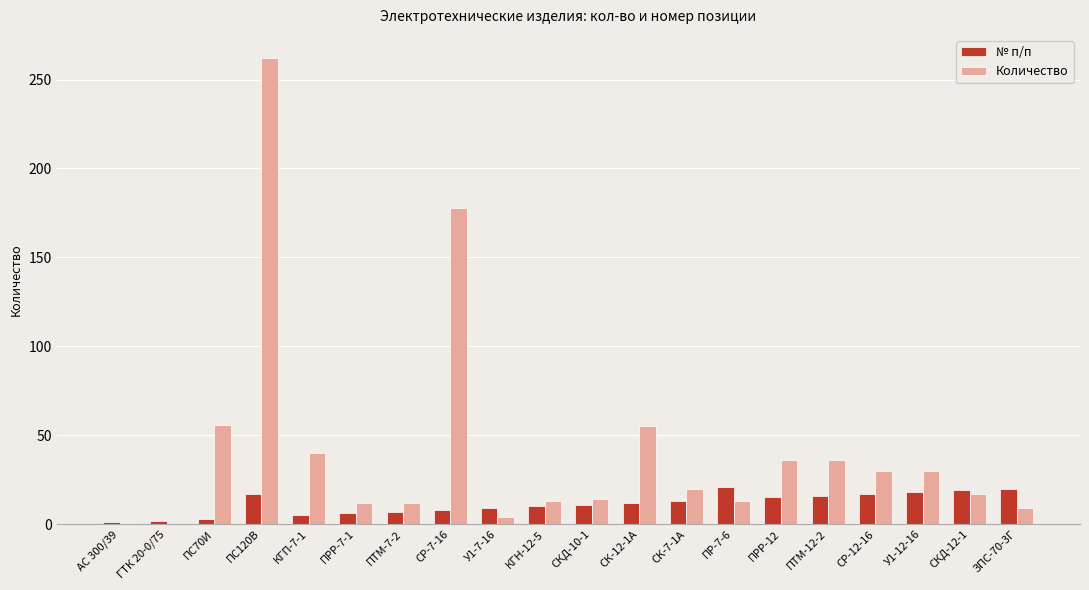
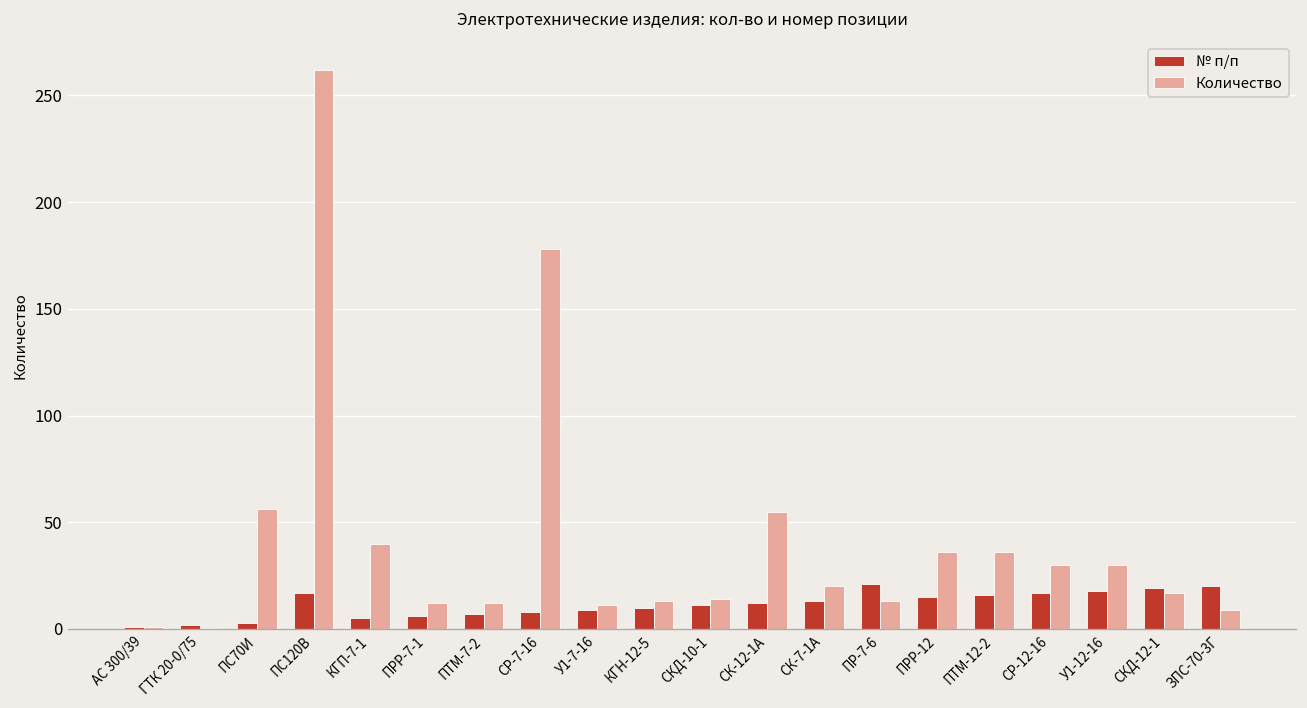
Количество, У1-7-16: 4 -> 11
